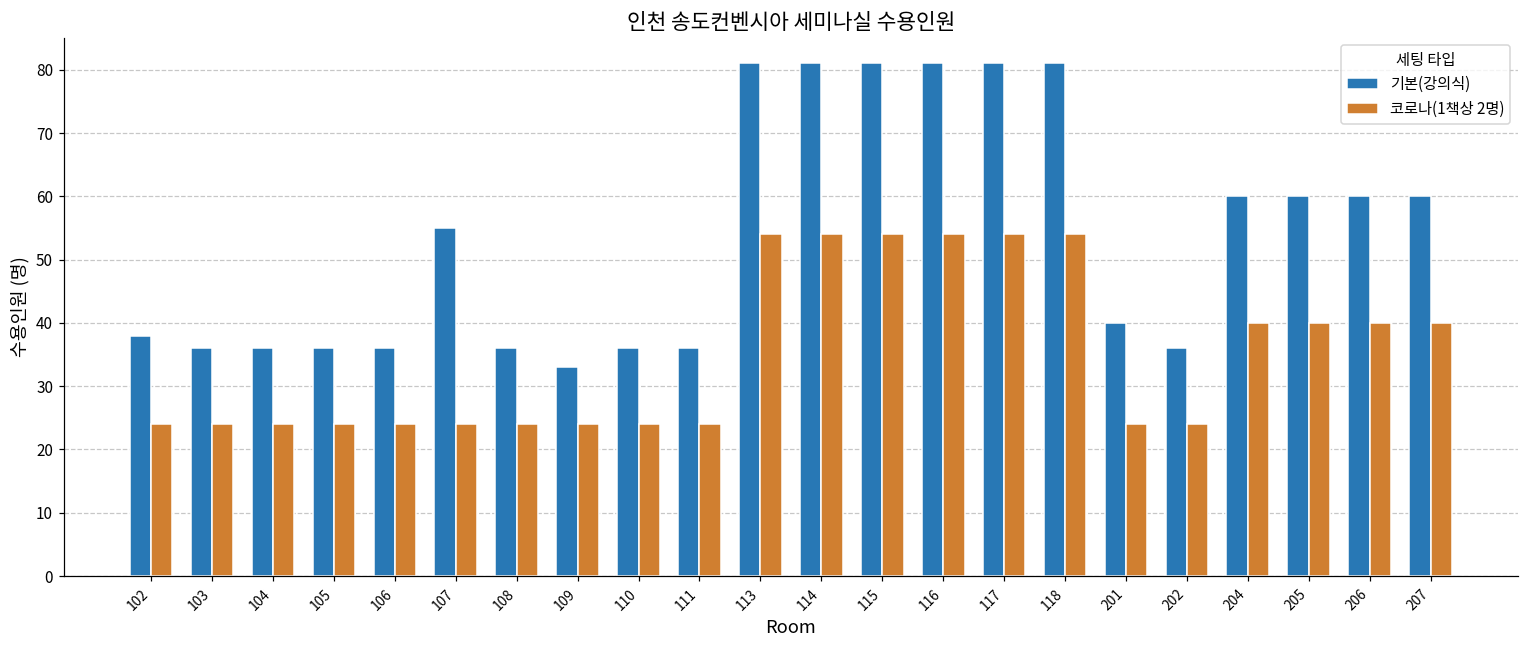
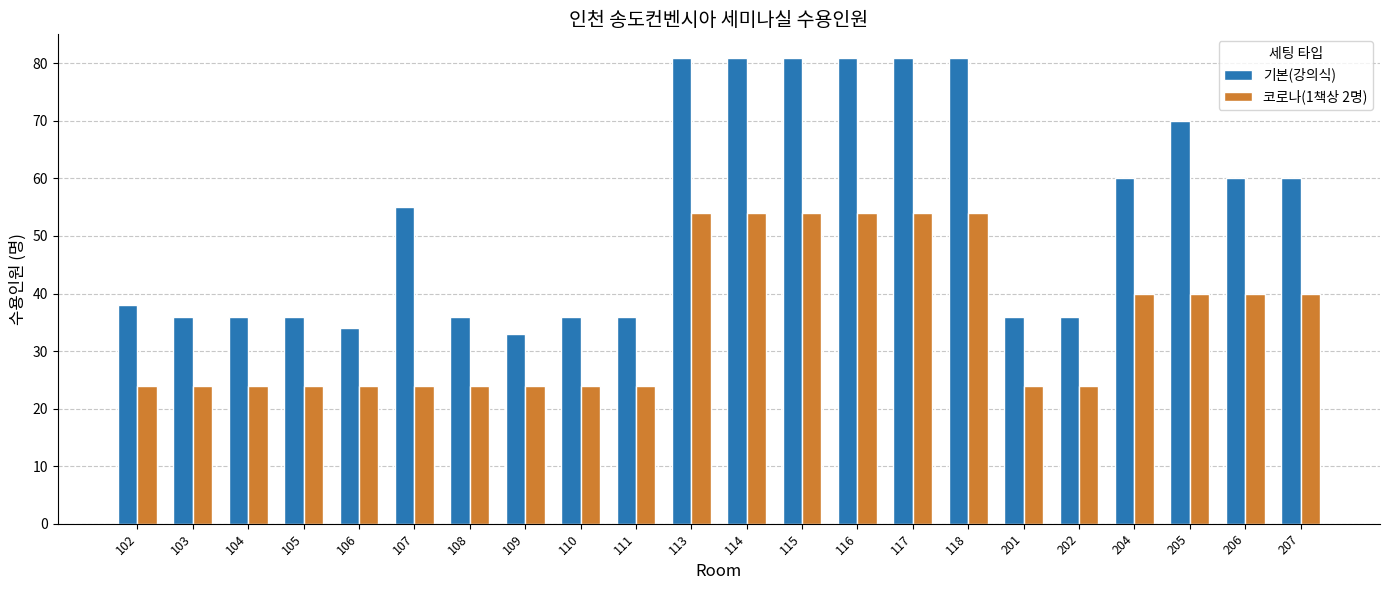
기본(강의식), 106: 36 -> 34
기본(강의식), 201: 40 -> 36
기본(강의식), 205: 60 -> 70
